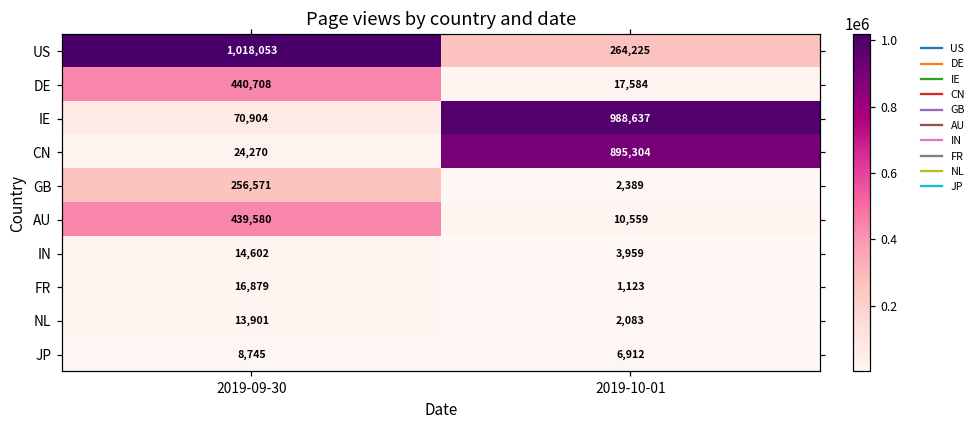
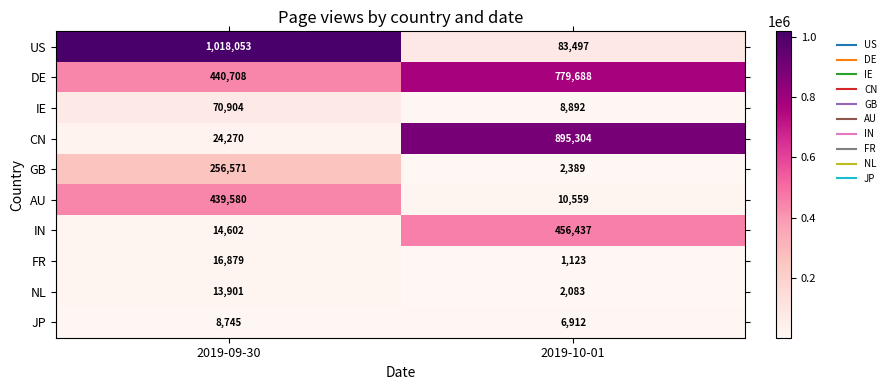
US, 2019-10-01: 264,225 -> 83,497
DE, 2019-10-01: 17,584 -> 779,688
IE, 2019-10-01: 988,637 -> 8,892
IN, 2019-10-01: 3,959 -> 456,437
